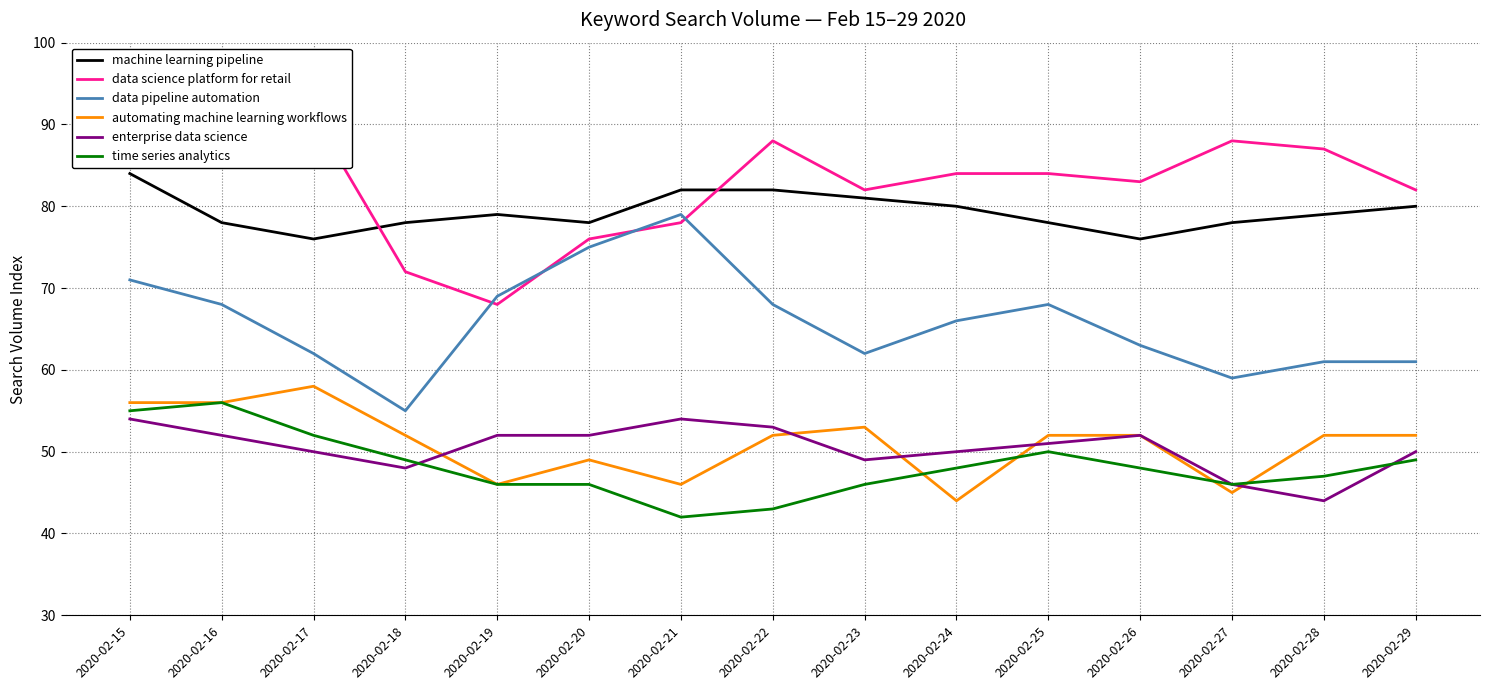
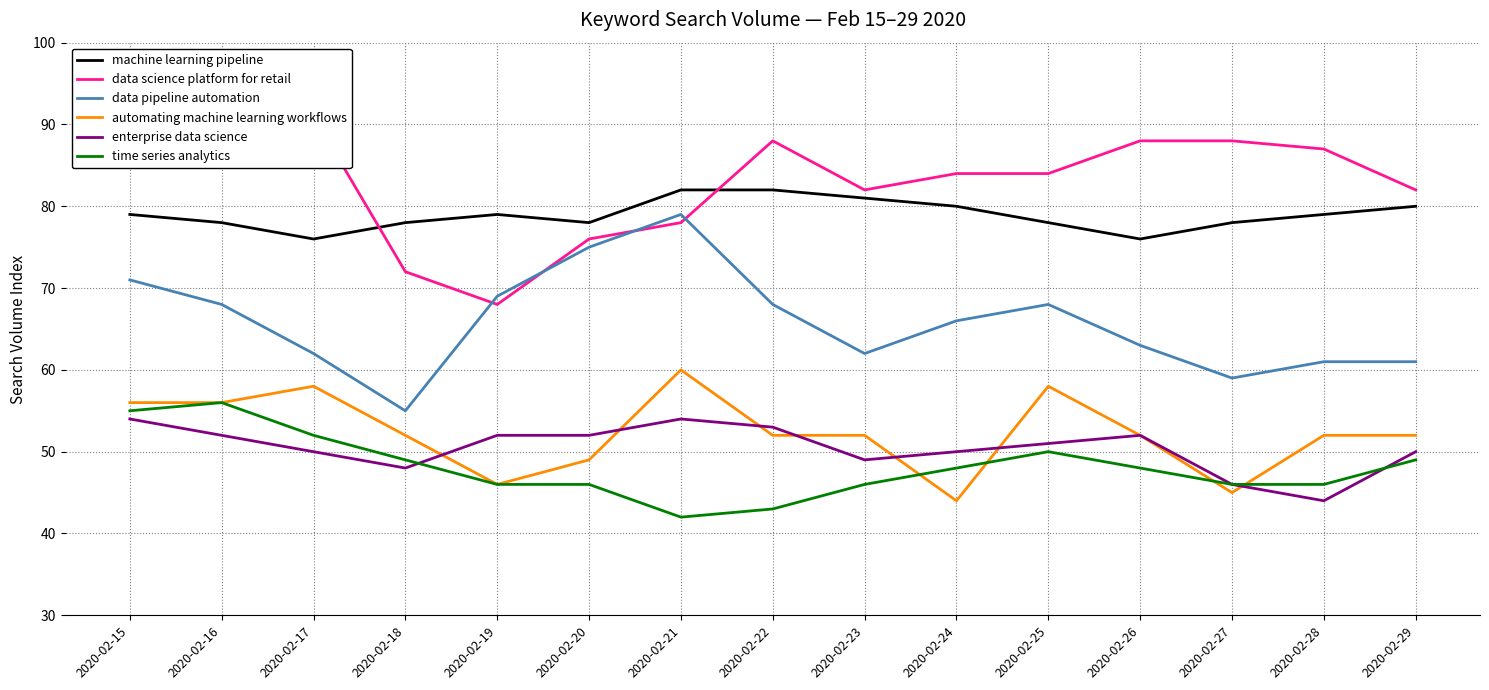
machine learning pipeline, 2020-02-15: 84 -> 79
automating machine learning workflows, 2020-02-21: 46 -> 60
automating machine learning workflows, 2020-02-23: 53 -> 52
automating machine learning workflows, 2020-02-25: 52 -> 58
data science platform for retail, 2020-02-26: 83 -> 88
time series analytics, 2020-02-28: 47 -> 46
